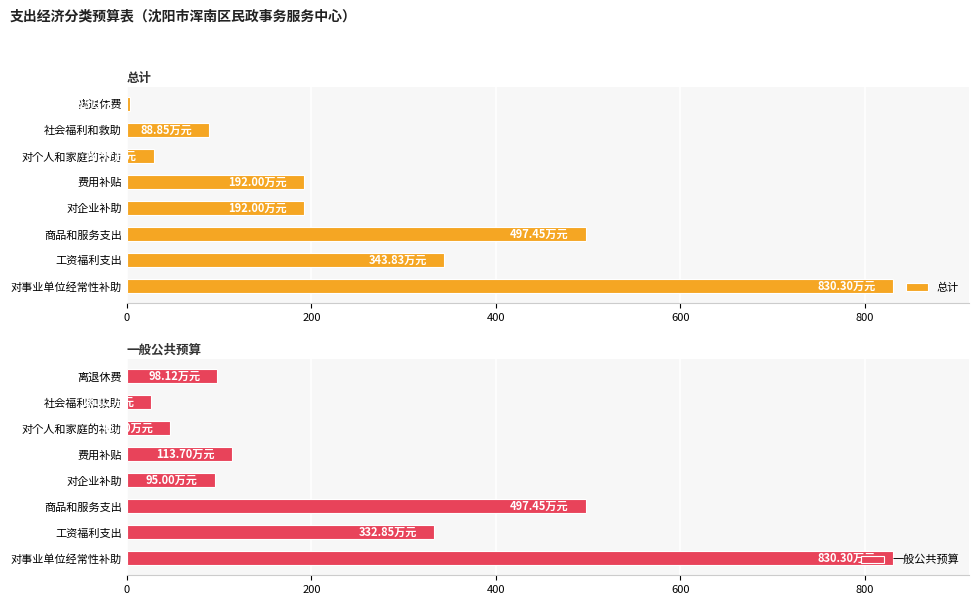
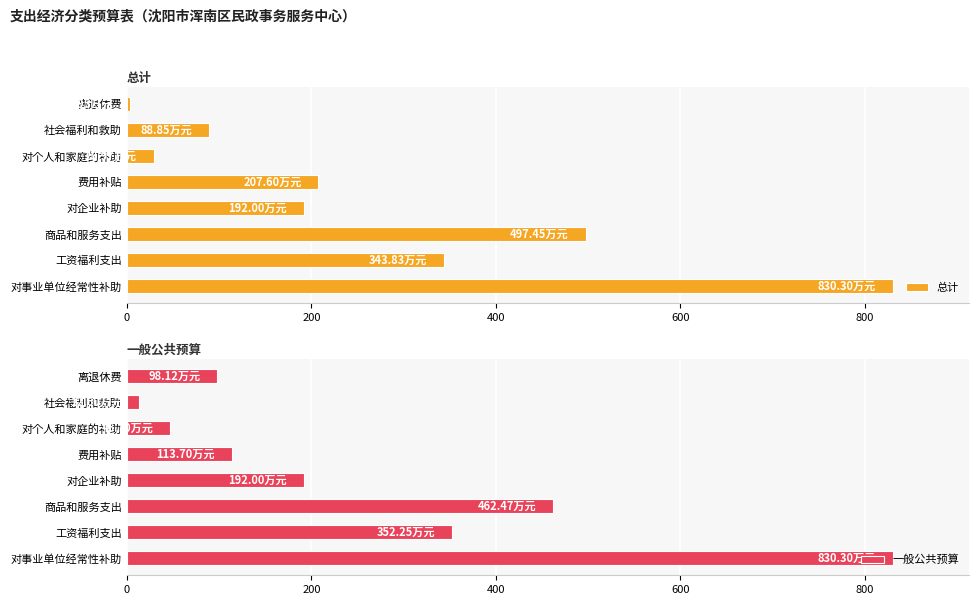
总计, 费用补贴: 192.00 -> 207.60
一般公共预算, 社会福利和救助: 30 -> 10
一般公共预算, 对企业补助: 95.00 -> 192.00
一般公共预算, 商品和服务支出: 497.45 -> 462.47
一般公共预算, 工资福利支出: 332.85 -> 352.25
